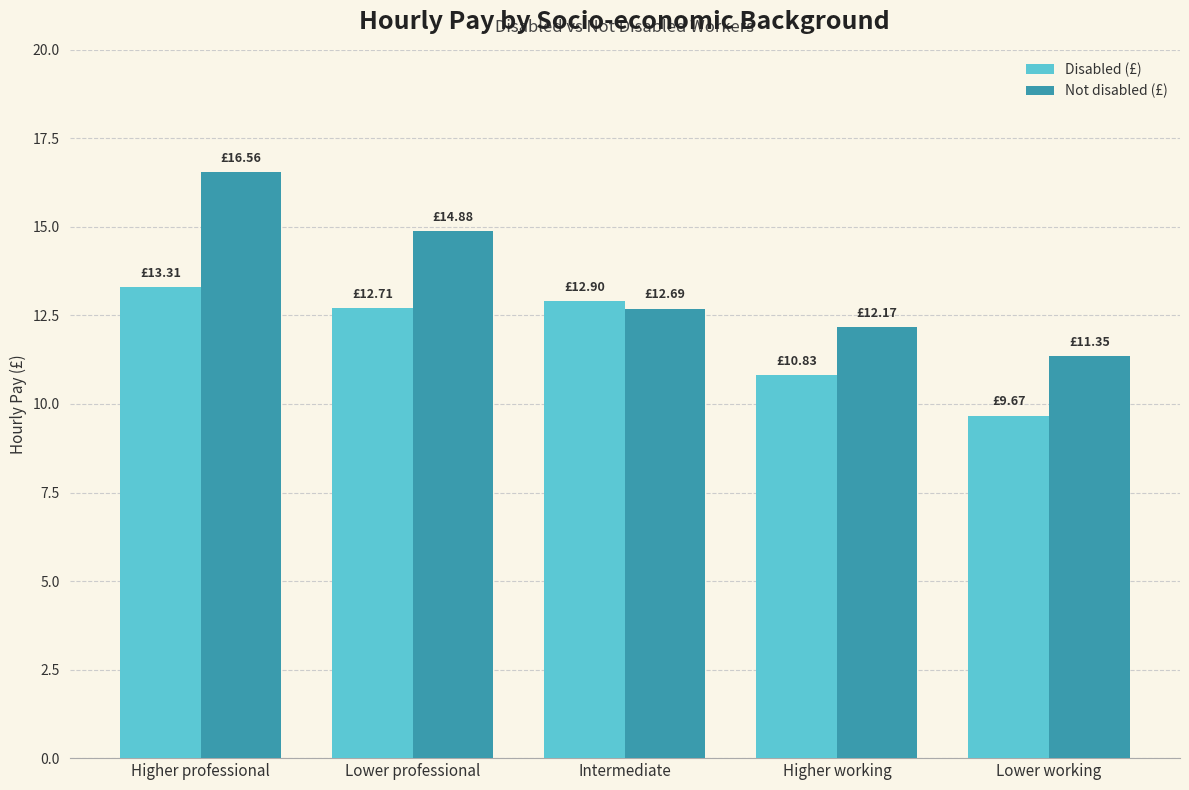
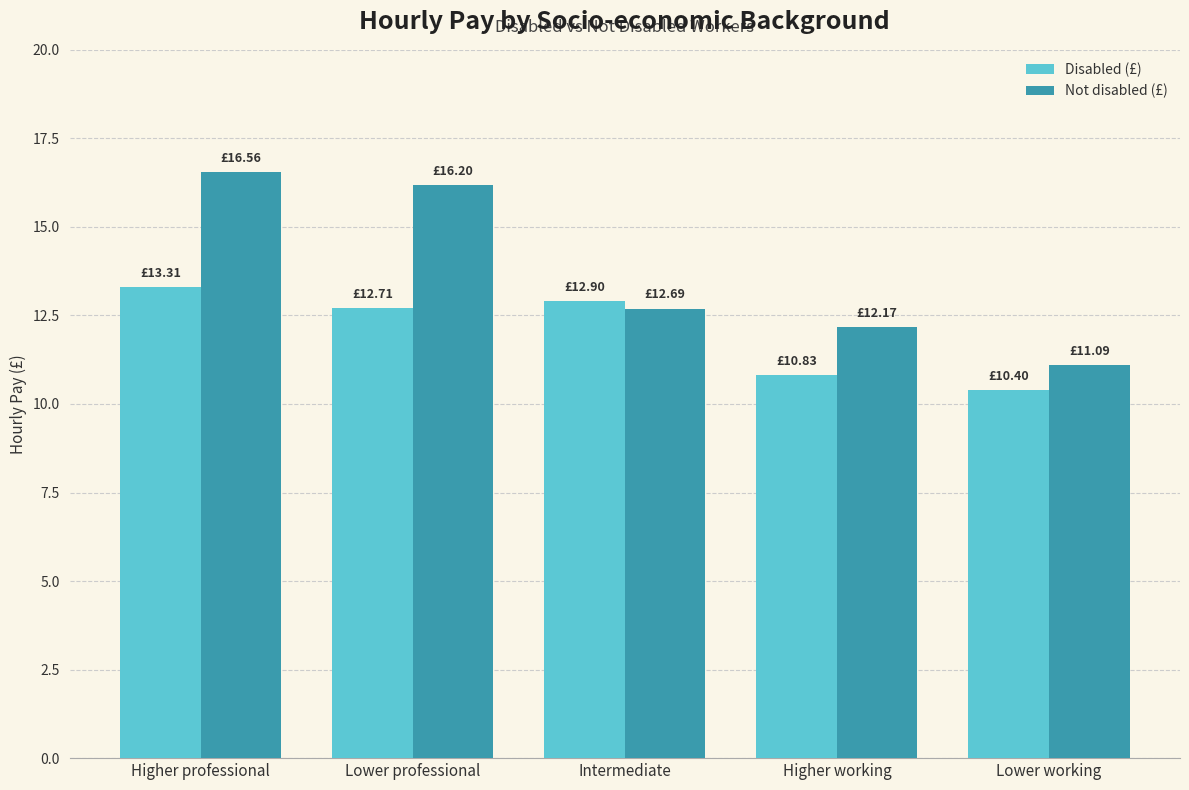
Not disabled (£), Lower professional: £14.88 -> £16.20
Disabled (£), Lower working: £9.67 -> £10.40
Not disabled (£), Lower working: £11.35 -> £11.09
